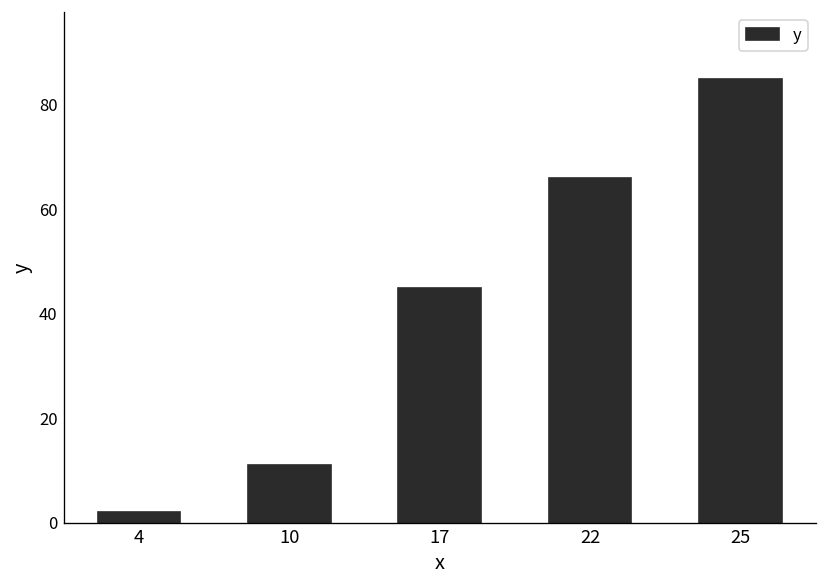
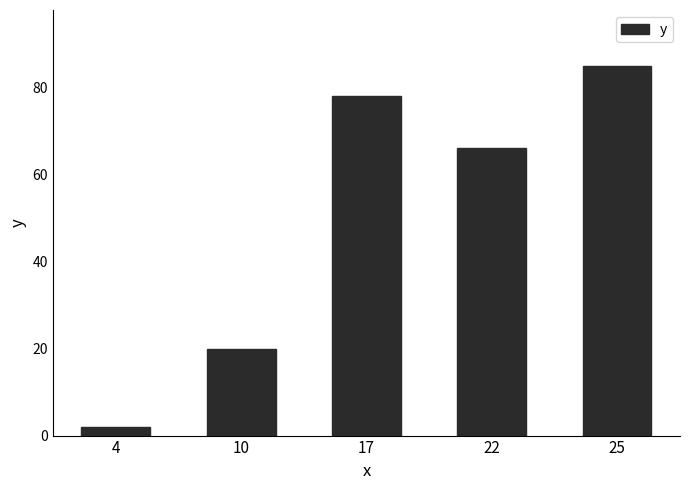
10: 11 -> 20
17: 45 -> 78
